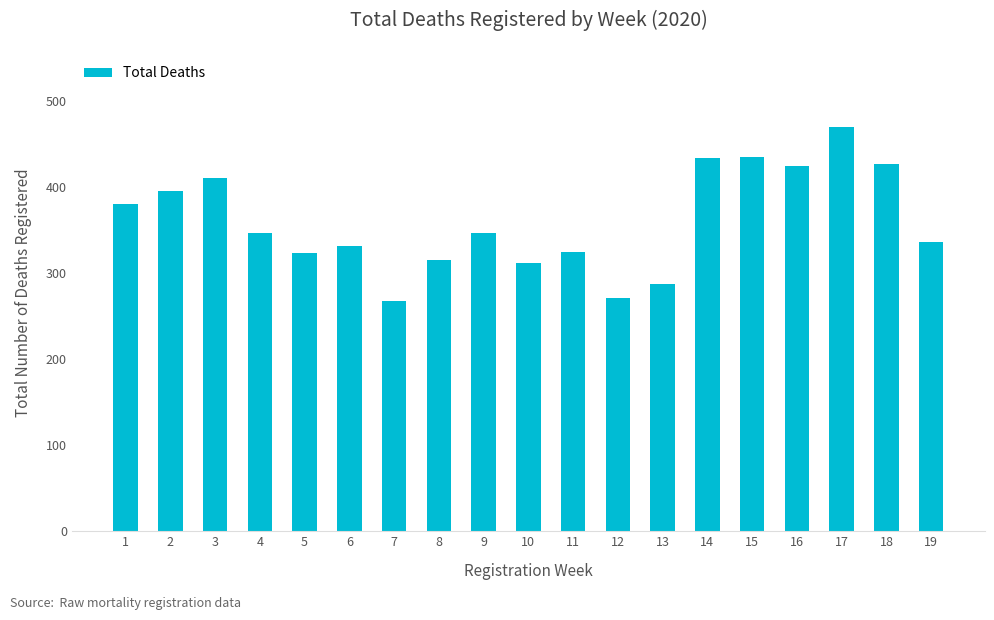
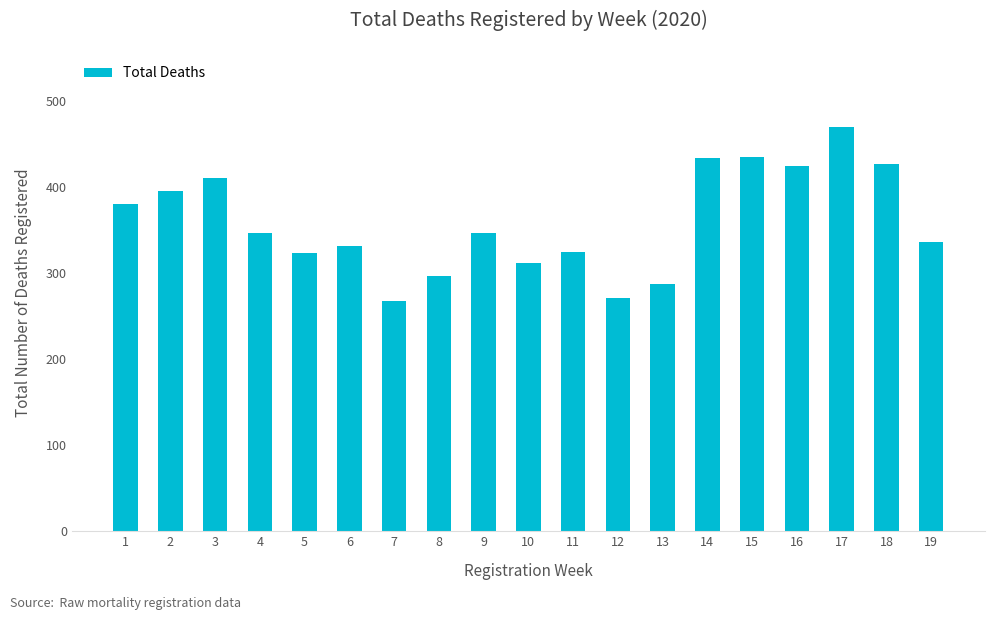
8: 320 -> 300
